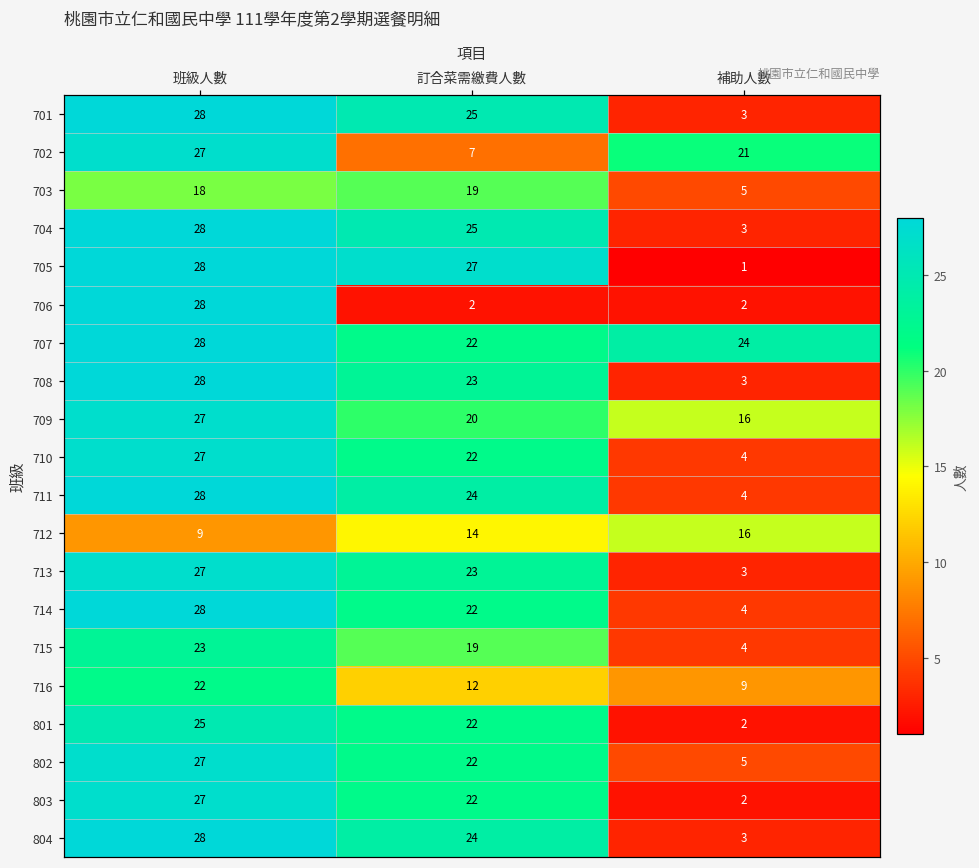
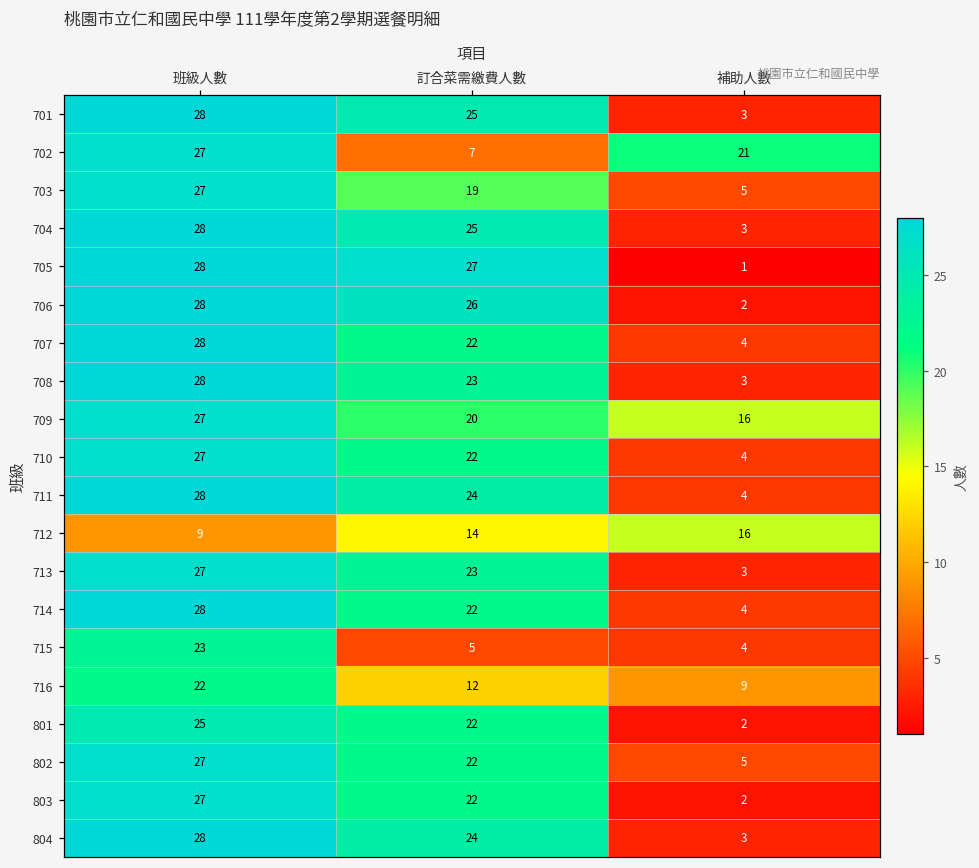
703, 班級人數: 18 -> 27
706, 訂合菜需繳費人數: 2 -> 26
707, 補助人數: 24 -> 4
715, 訂合菜需繳費人數: 19 -> 5
